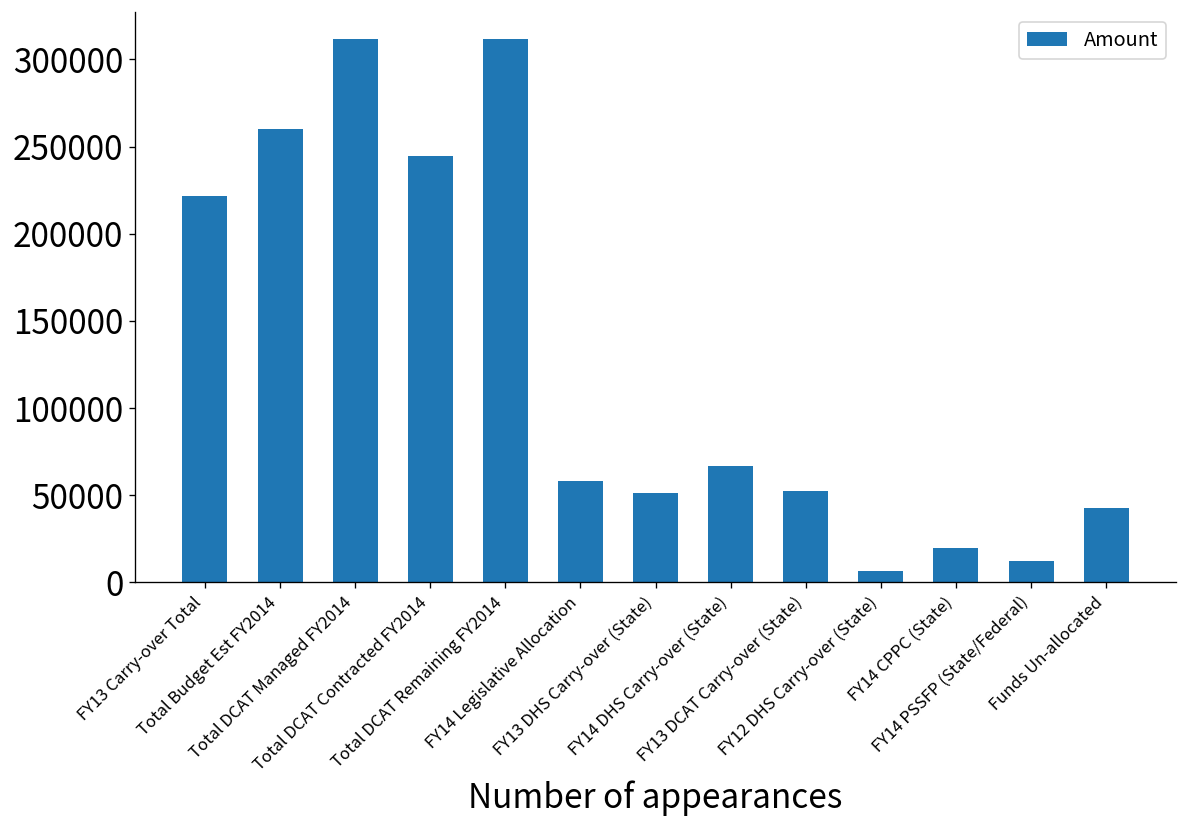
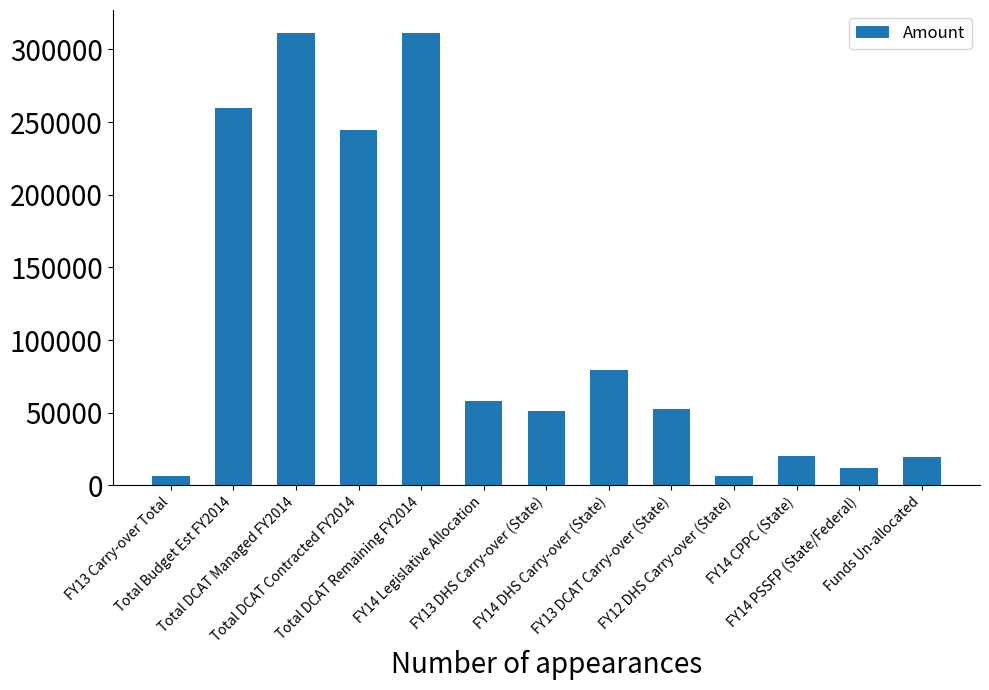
FY13 Carry-over Total: 222000 -> 6000
FY14 DHS Carry-over (State): 67000 -> 79000
Funds Un-allocated: 42000 -> 19000
